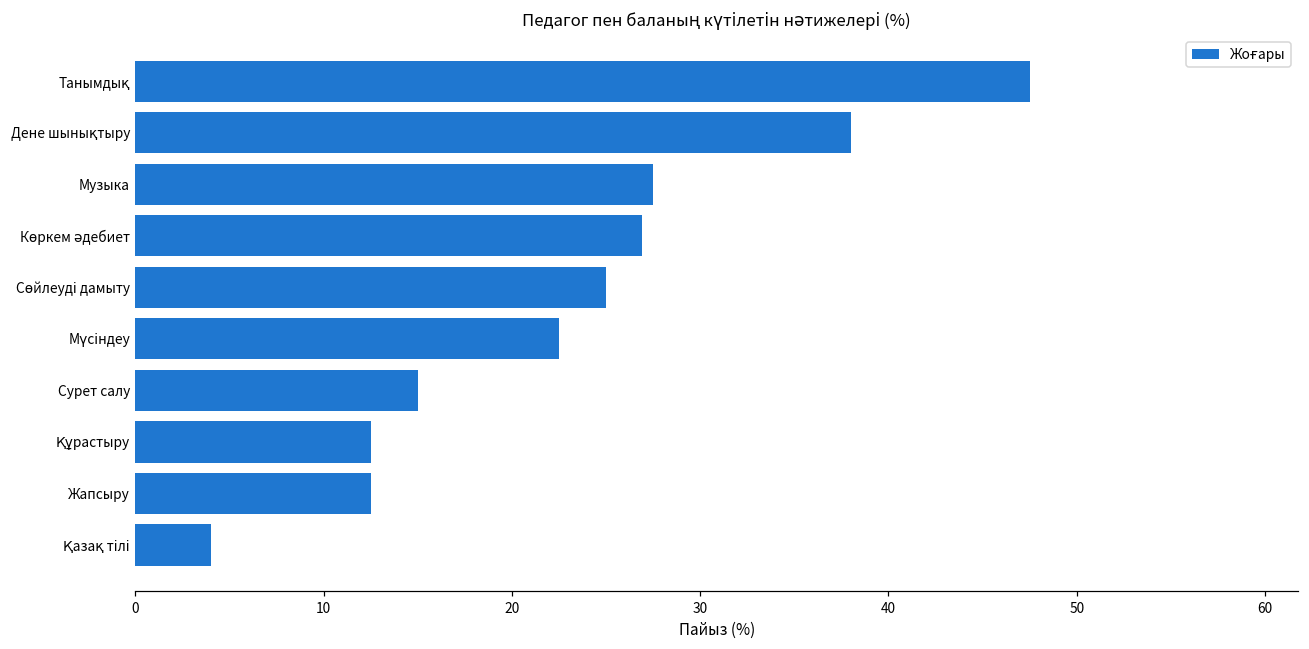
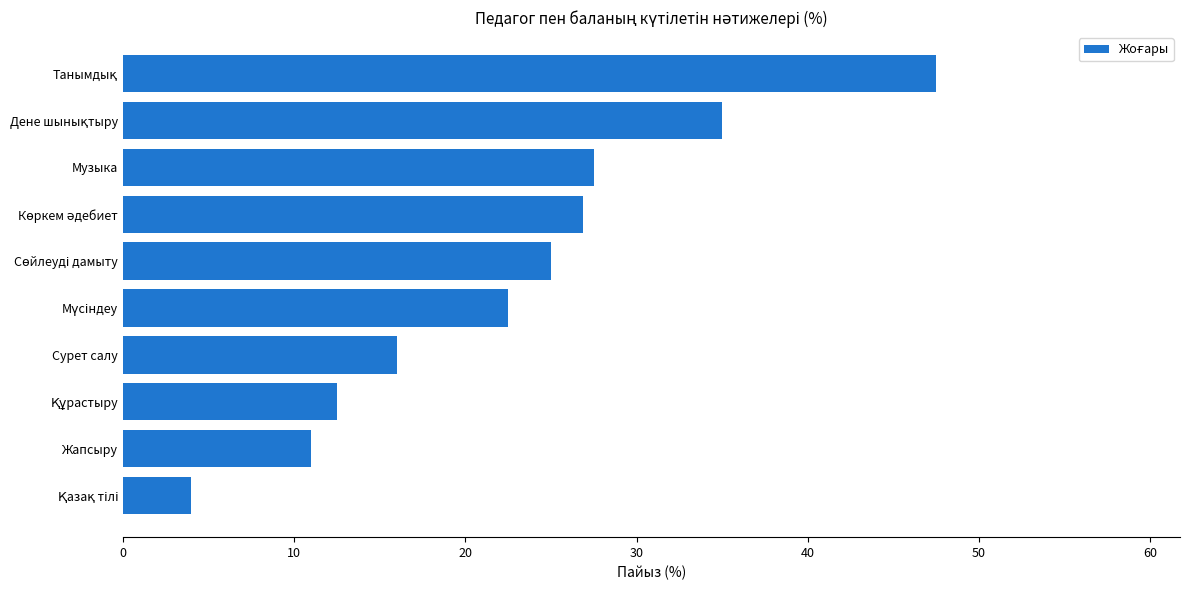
Дене шынықтыру: 38 -> 35
Сурет салу: 15 -> 16
Жапсыру: 12.5 -> 11.0
